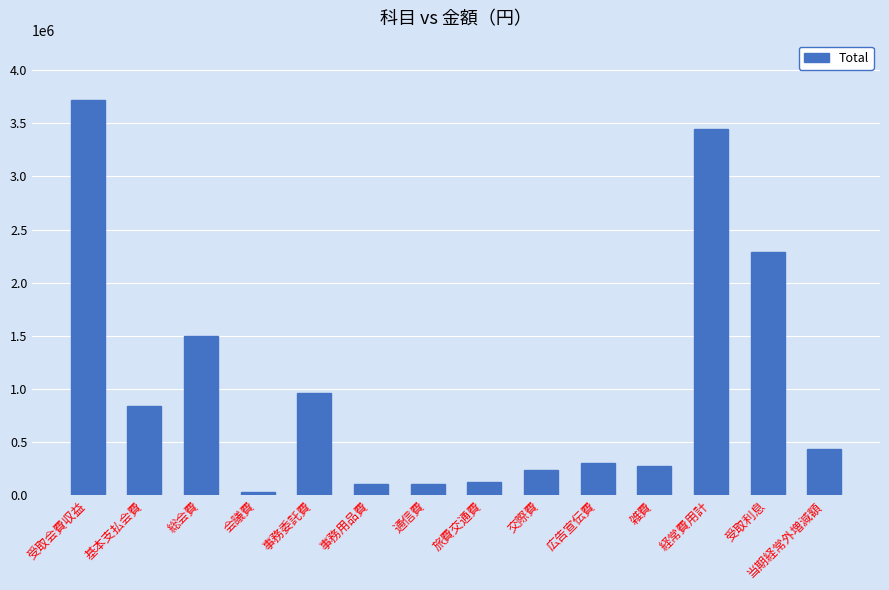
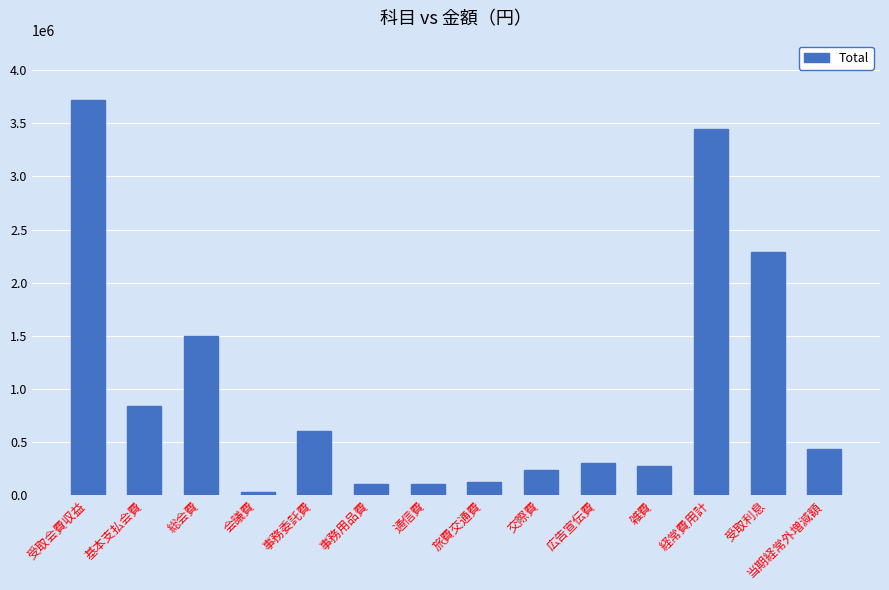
事務委託費: 960000 -> 600000
